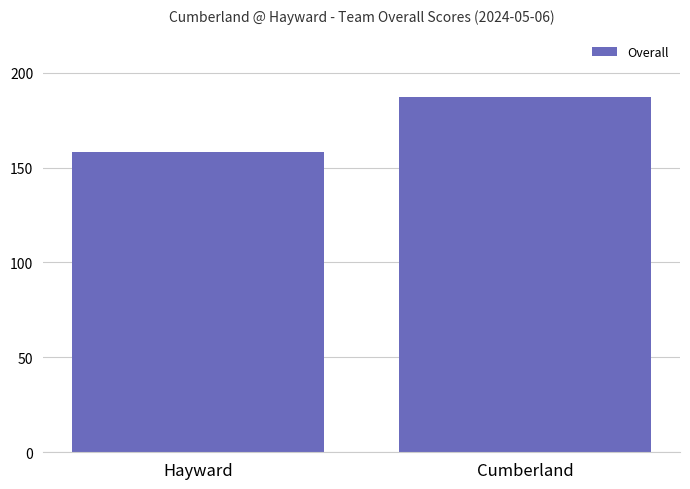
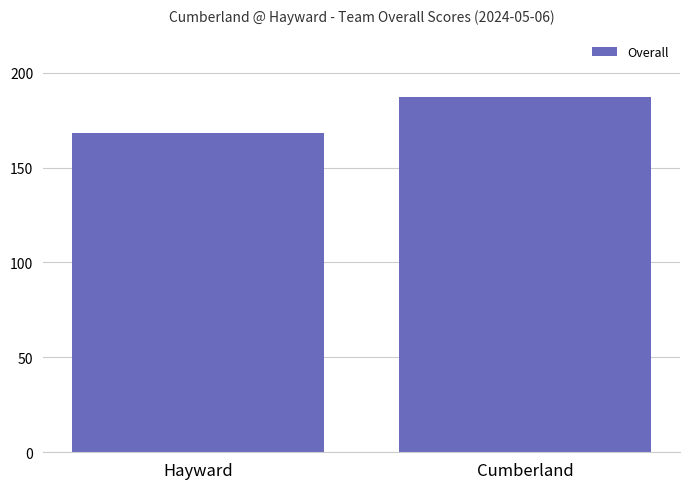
Hayward: 158 -> 168
